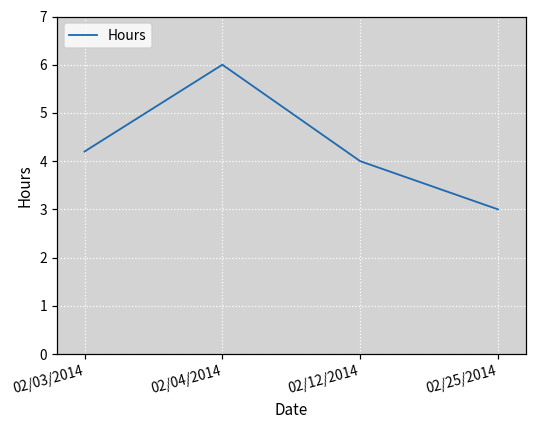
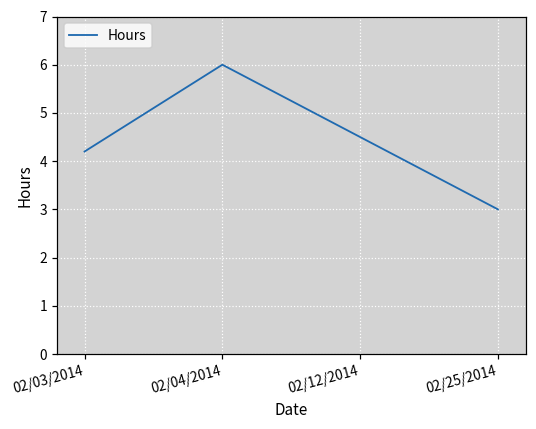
02/12/2014: 4.0 -> 4.5
